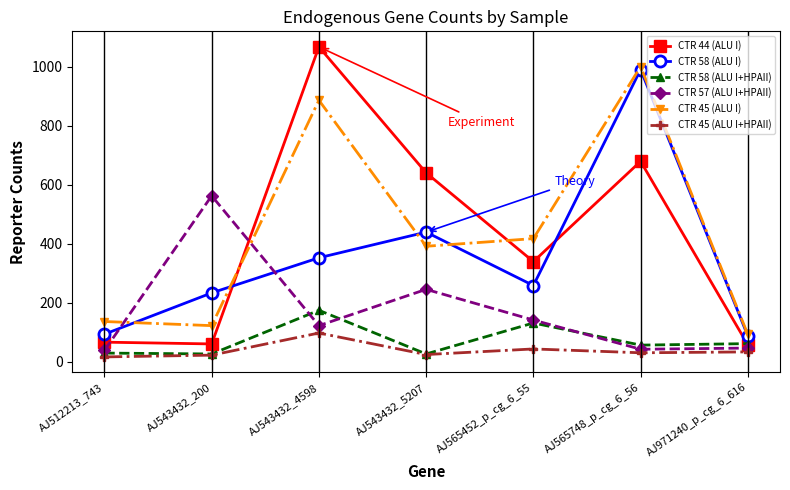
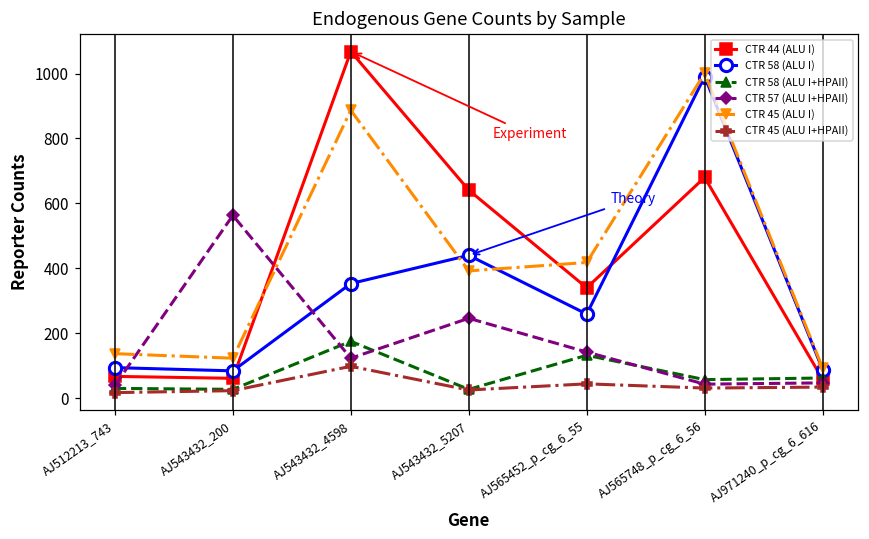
CTR 58 (ALU I), AJ543432_200: 230 -> 80
